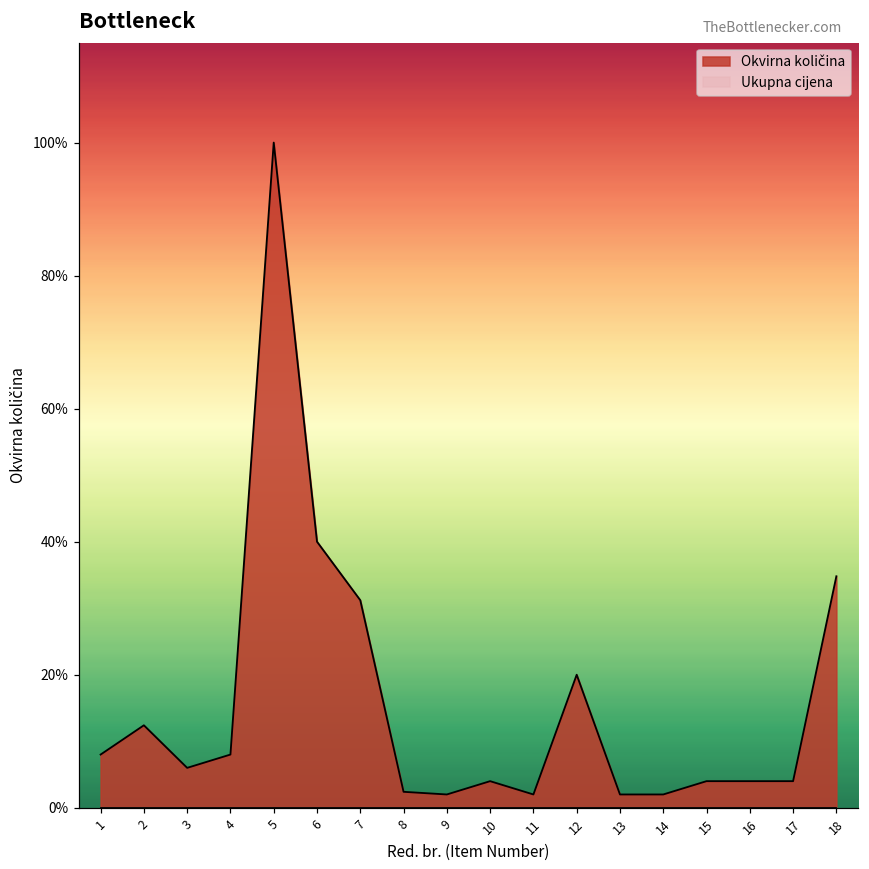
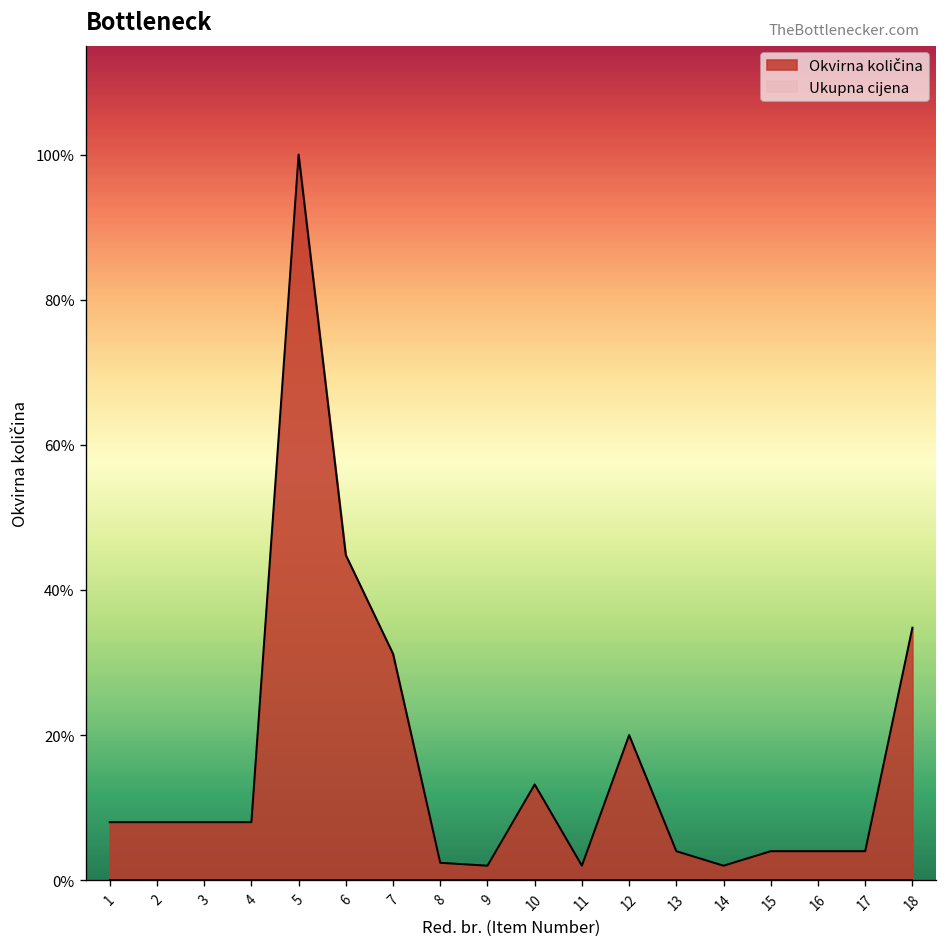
Okvirna količina, 2: 12% -> 8%
Okvirna količina, 3: 6% -> 8%
Okvirna količina, 6: 40% -> 45%
Okvirna količina, 10: 4% -> 13%
Okvirna količina, 13: 2% -> 4%
